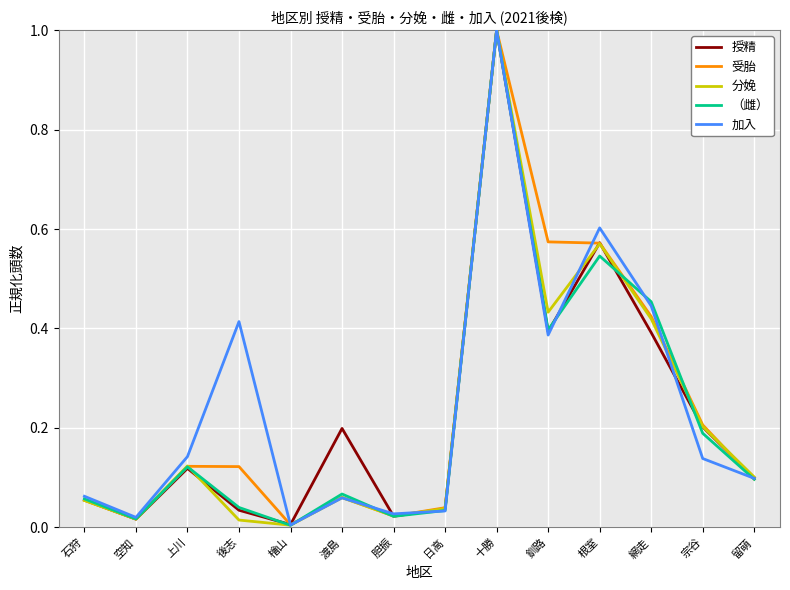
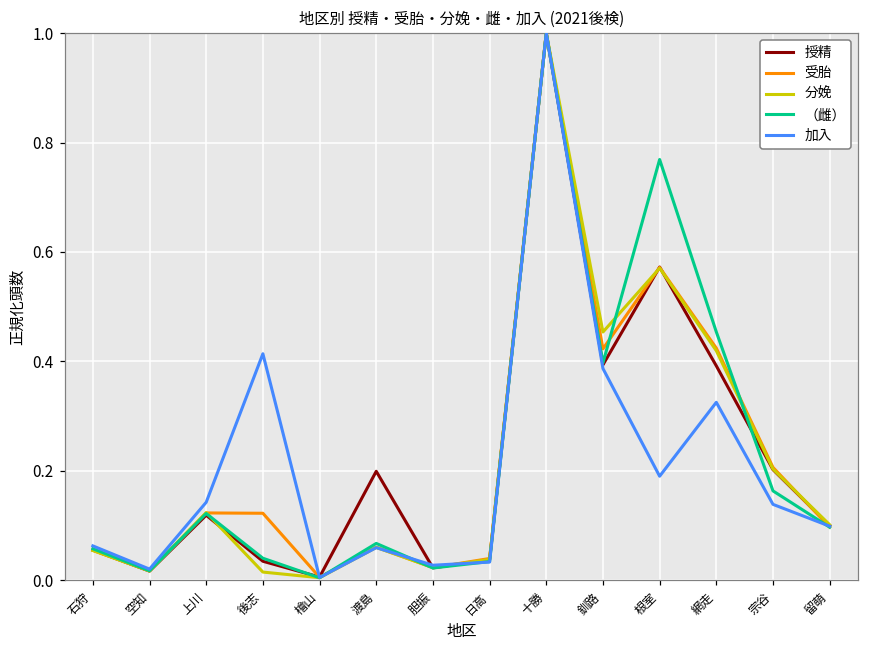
受胎, 釧路: 0.57 -> 0.42
分娩, 釧路: 0.43 -> 0.45
（雌）, 根室: 0.55 -> 0.77
加入, 根室: 0.60 -> 0.19
加入, 網走: 0.45 -> 0.32
（雌）, 宗谷: 0.19 -> 0.16
